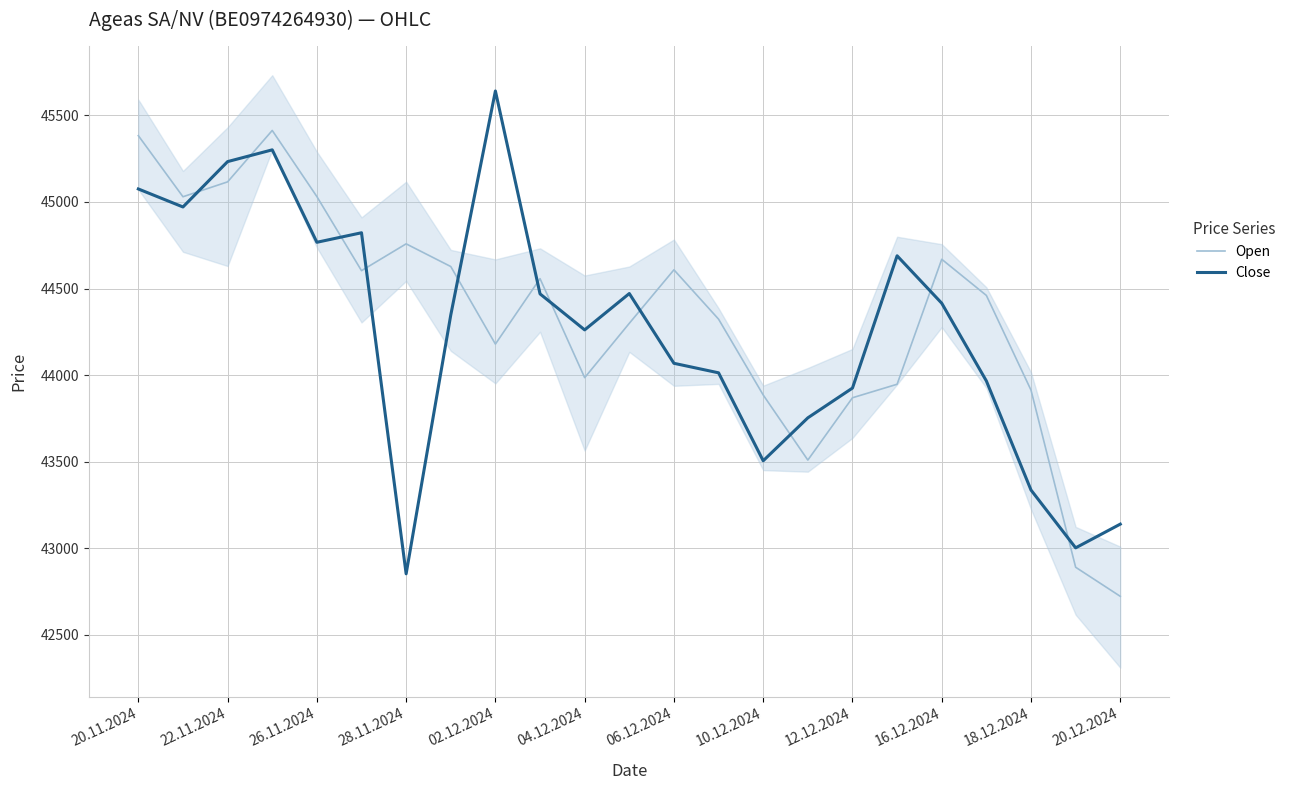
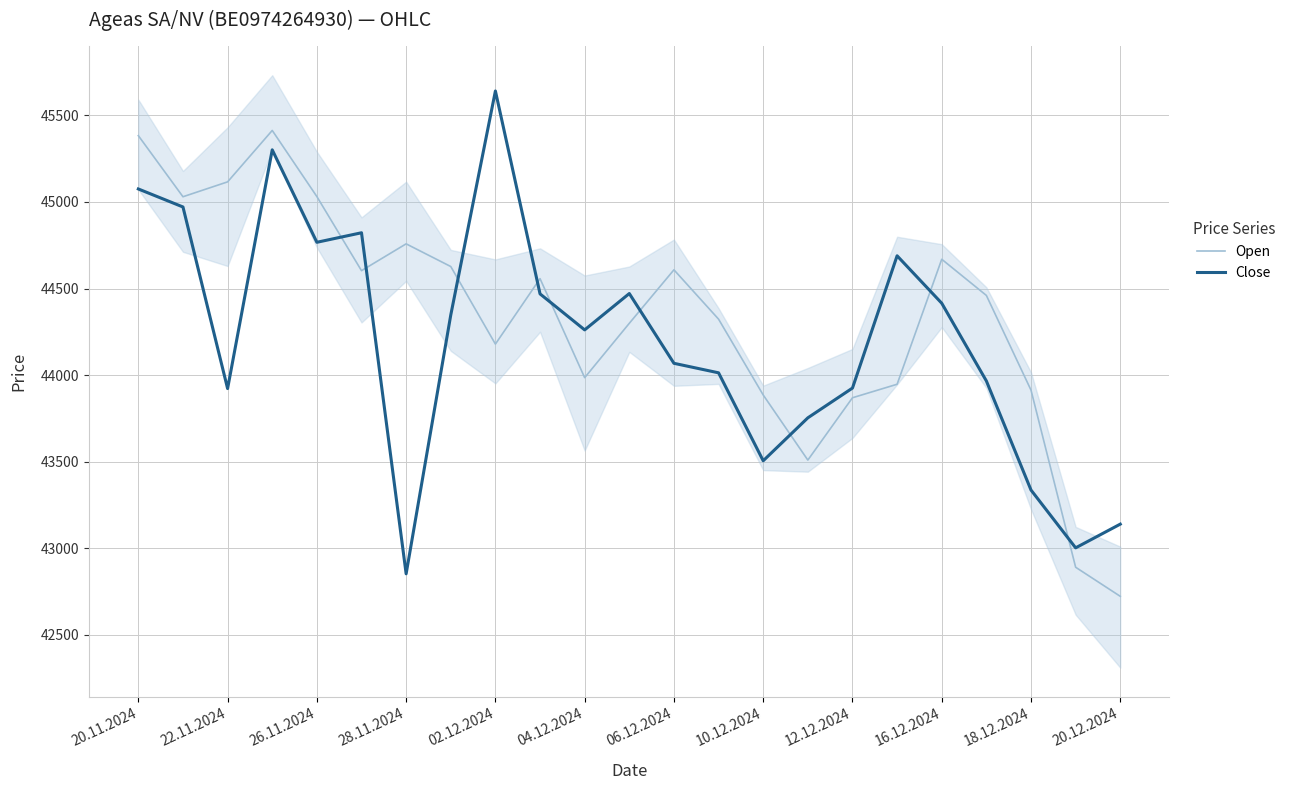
Close, 22.11.2024: 45230 -> 43920
